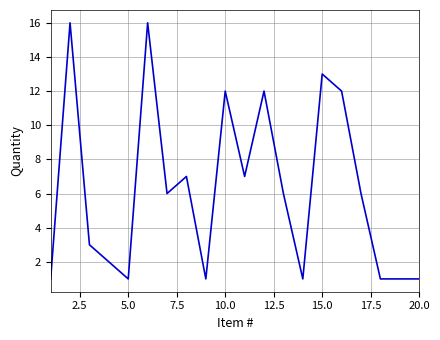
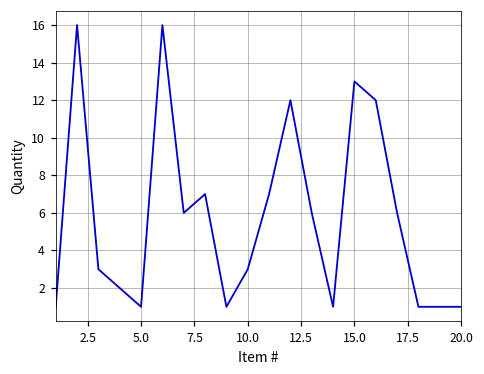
10.0: 12 -> 3
